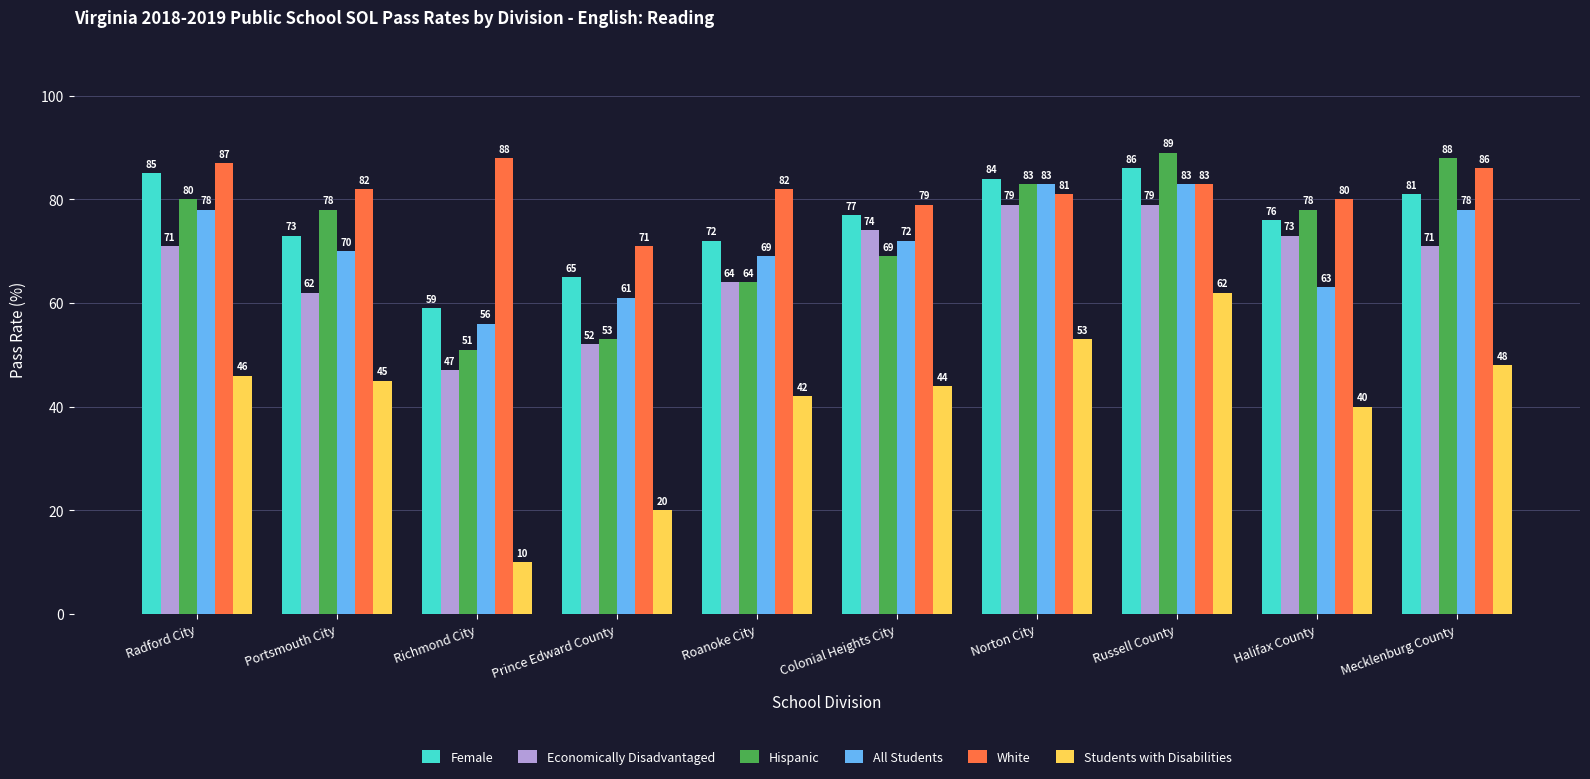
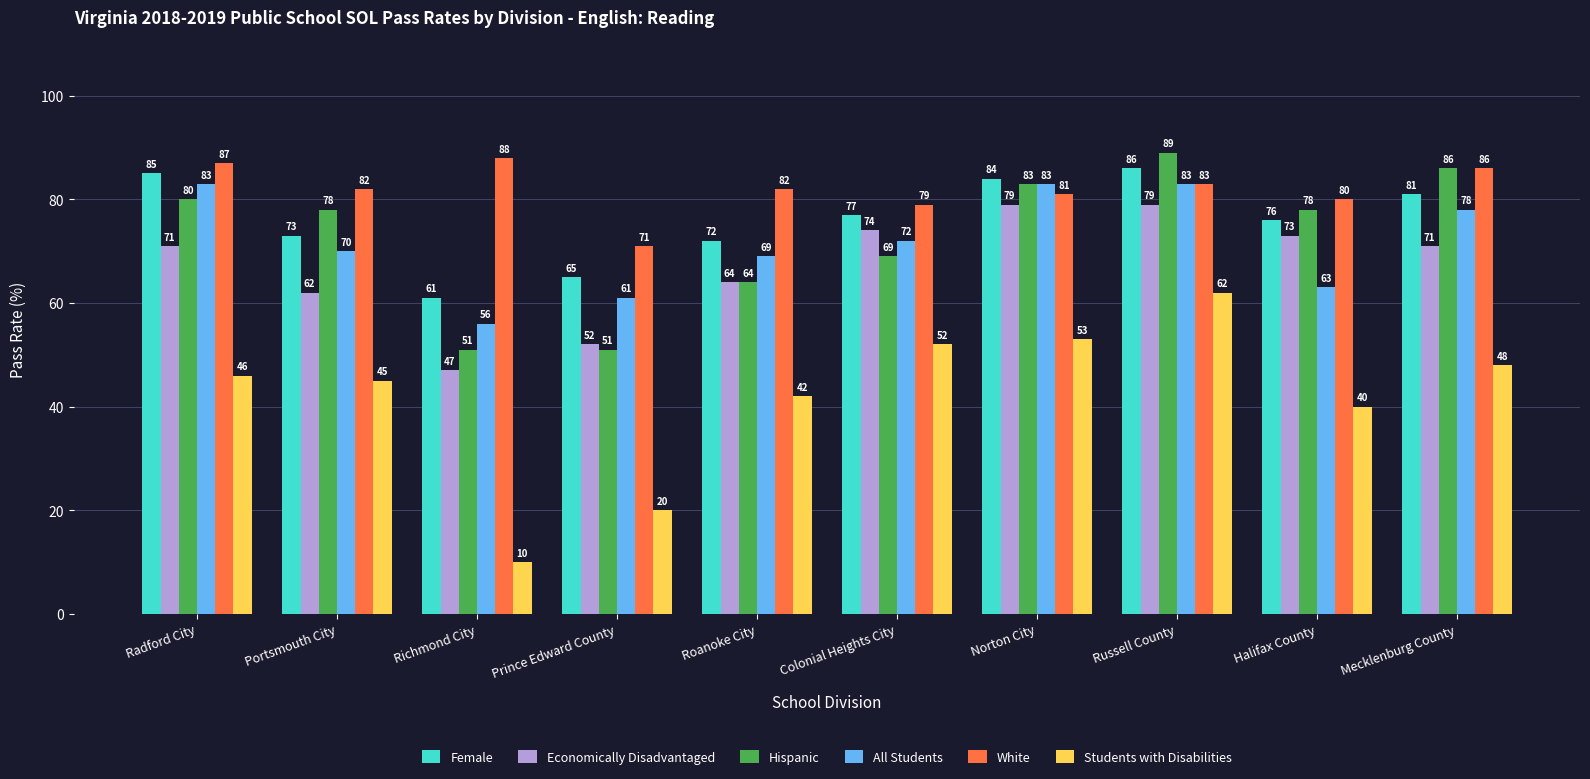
All Students, Radford City: 78 -> 83
Female, Richmond City: 59 -> 61
Hispanic, Prince Edward County: 53 -> 51
Students with Disabilities, Colonial Heights City: 44 -> 52
Hispanic, Mecklenburg County: 88 -> 86
